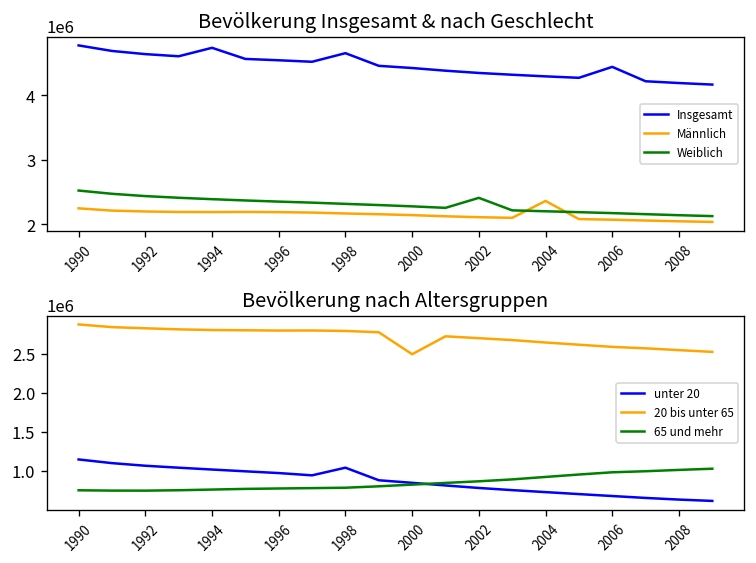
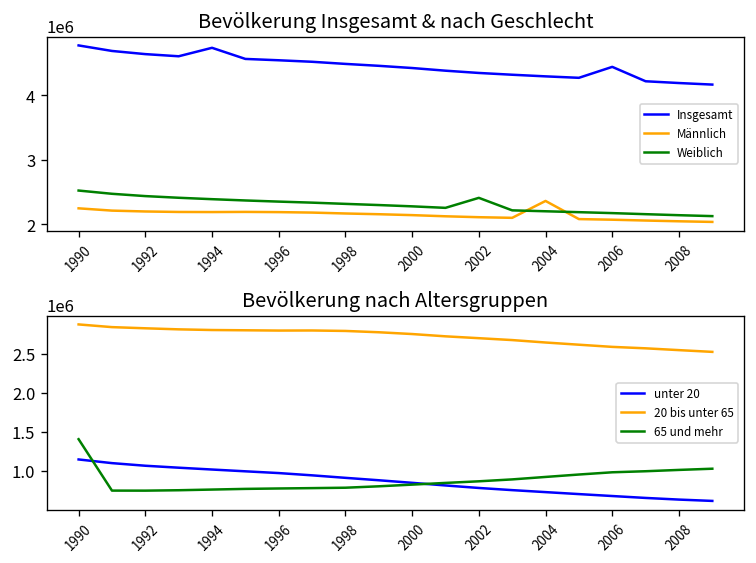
Bevölkerung Insgesamt & nach Geschlecht, Insgesamt, 1998: 4700000 -> 4500000
Bevölkerung nach Altersgruppen, 65 und mehr, 1990: 800000 -> 1400000
Bevölkerung nach Altersgruppen, unter 20, 1998: 1000000 -> 900000
Bevölkerung nach Altersgruppen, 20 bis unter 65, 2000: 2500000 -> 2800000
